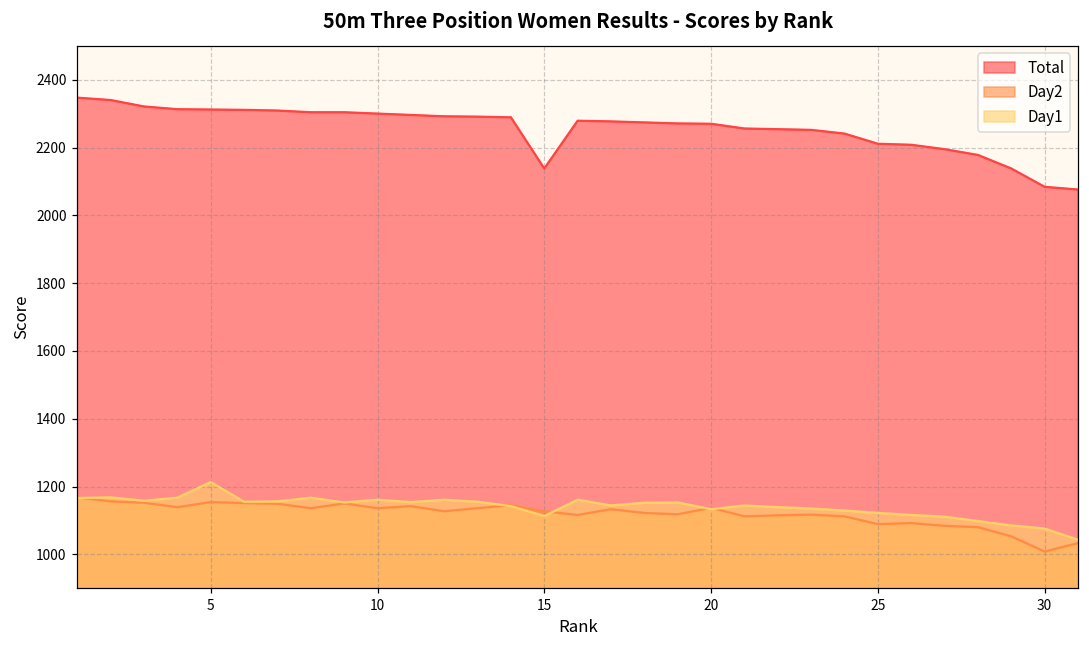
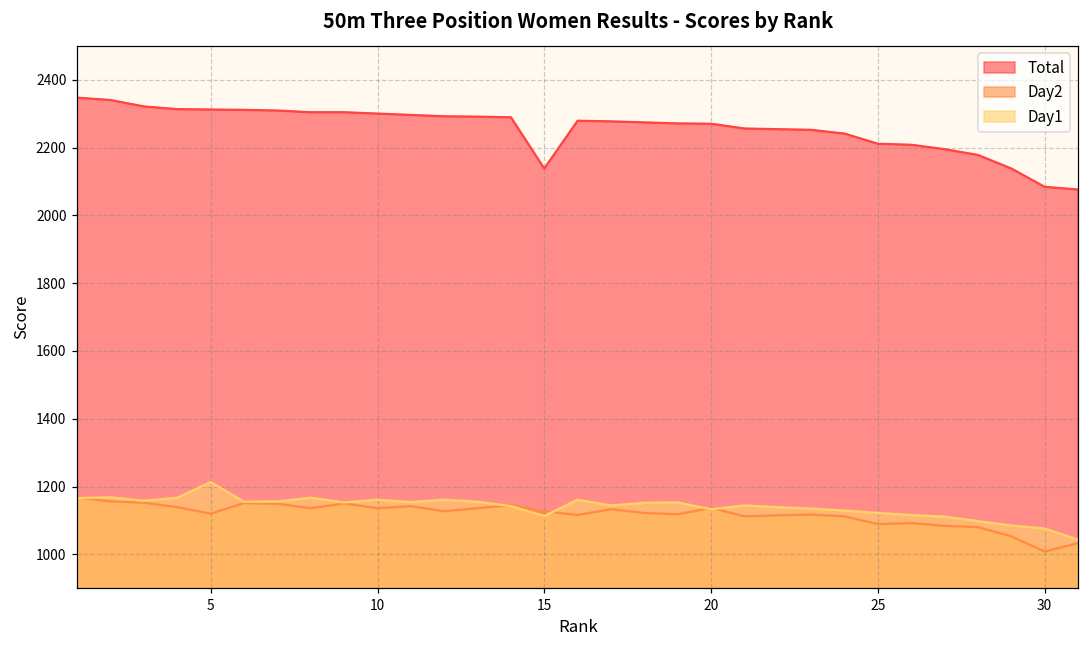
Day2, 5: 1150 -> 1120
